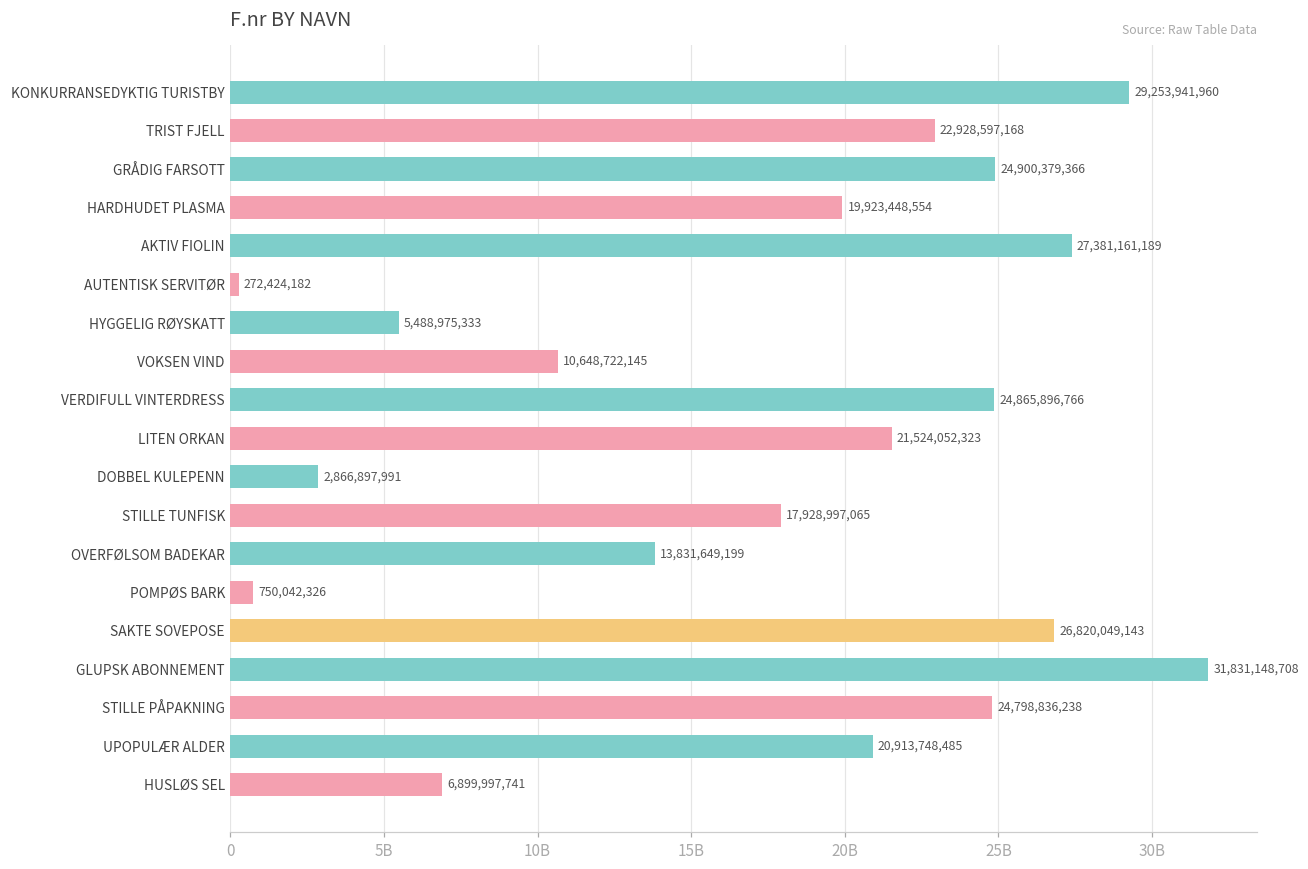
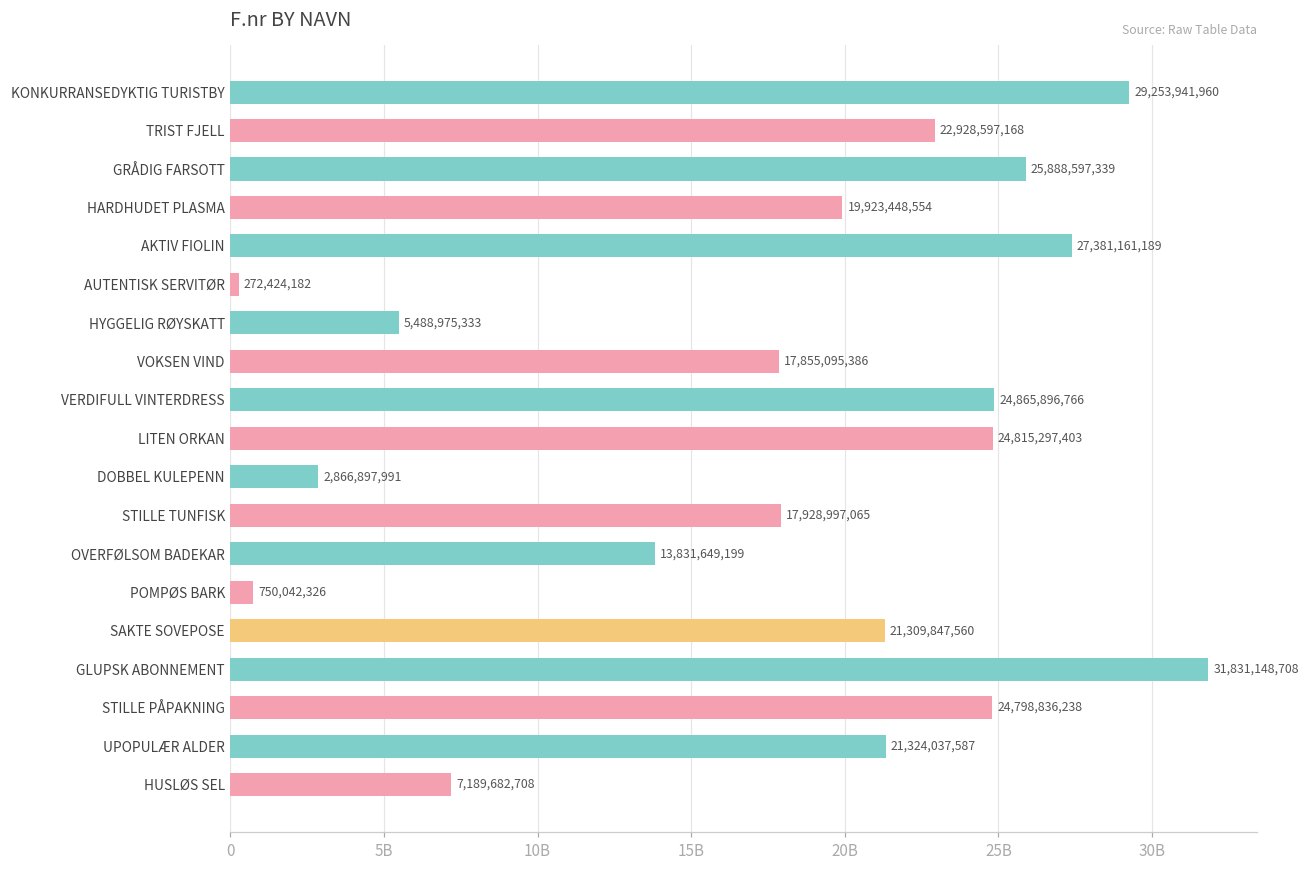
GRÅDIG FARSOTT: 24,900,379,366 -> 25,888,597,339
VOKSEN VIND: 10,648,722,145 -> 17,855,095,386
LITEN ORKAN: 21,524,052,323 -> 24,815,297,403
SAKTE SOVEPOSE: 26,820,049,143 -> 21,309,847,560
UPOPULÆR ALDER: 20,913,748,485 -> 21,324,037,587
HUSLØS SEL: 6,899,997,741 -> 7,189,682,708
